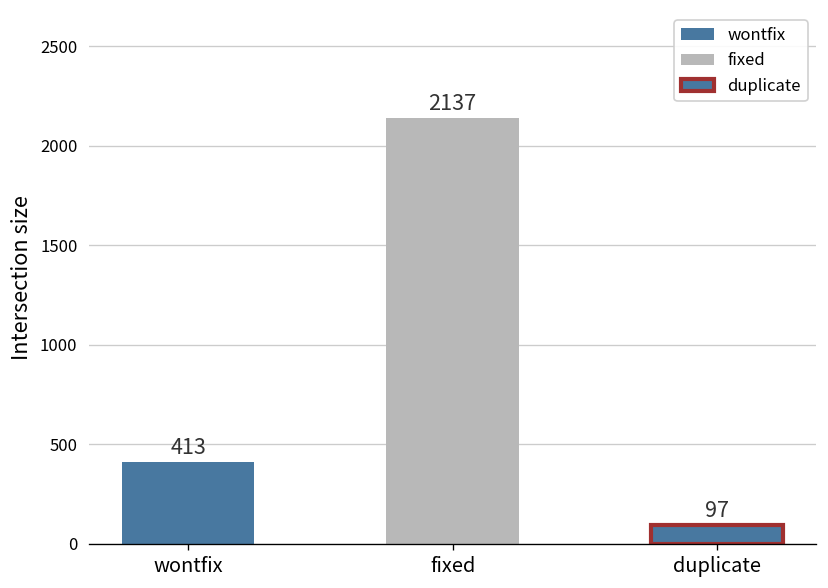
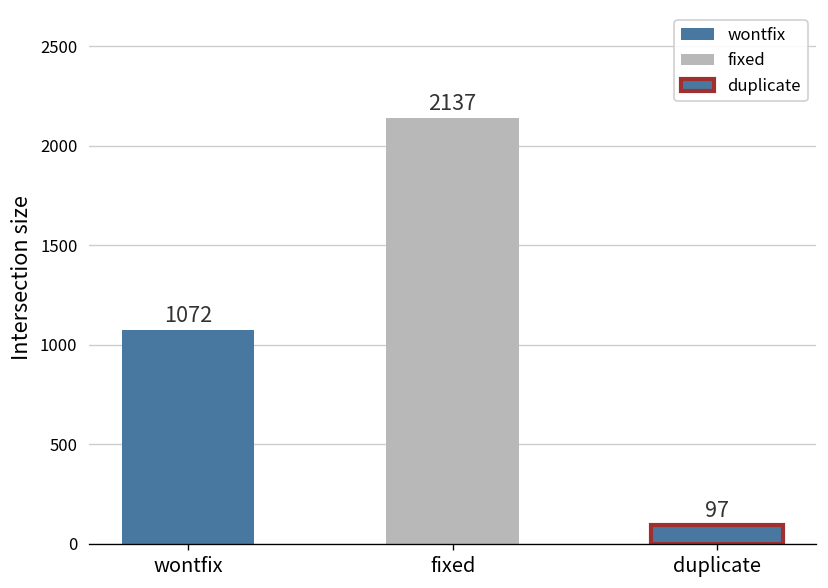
wontfix: 413 -> 1072
